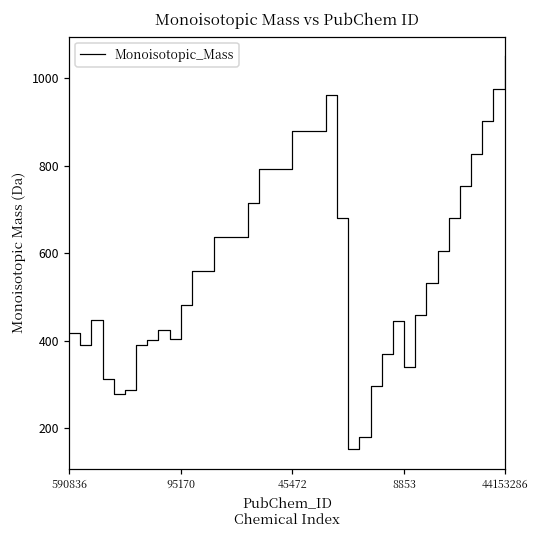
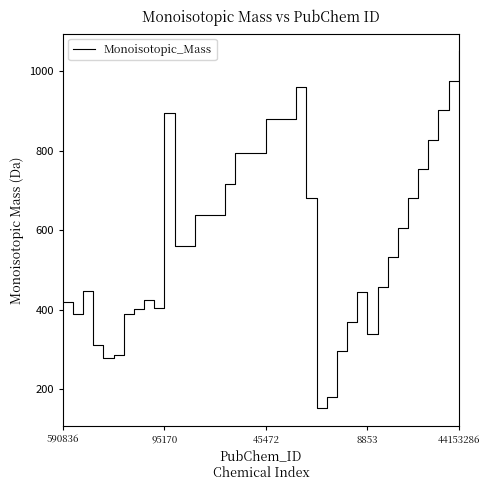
95170: 480 -> 900
